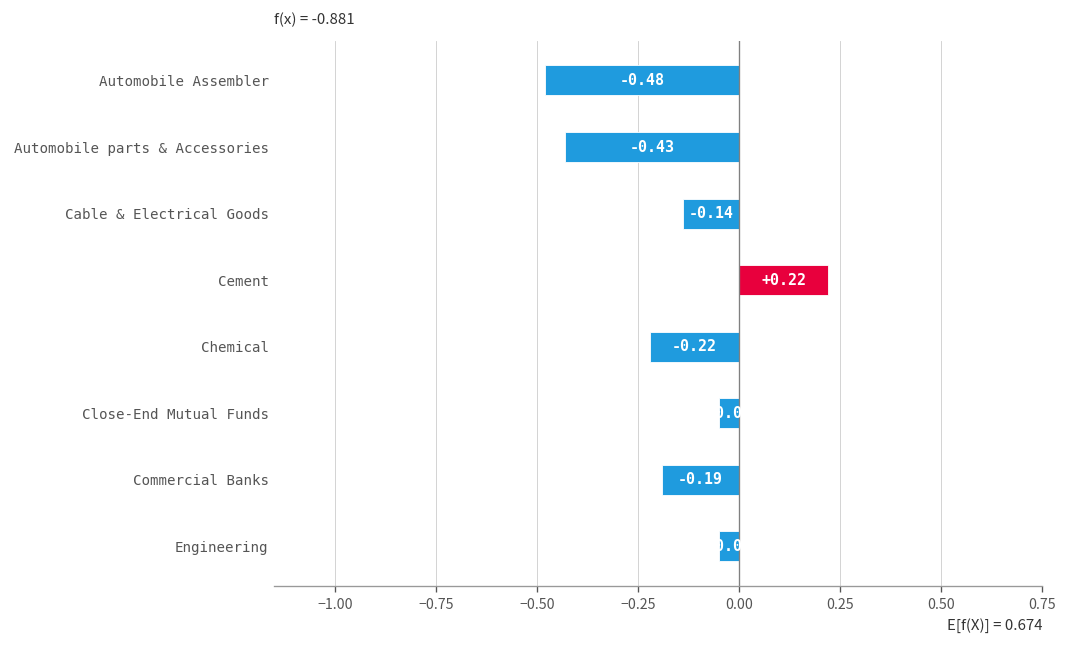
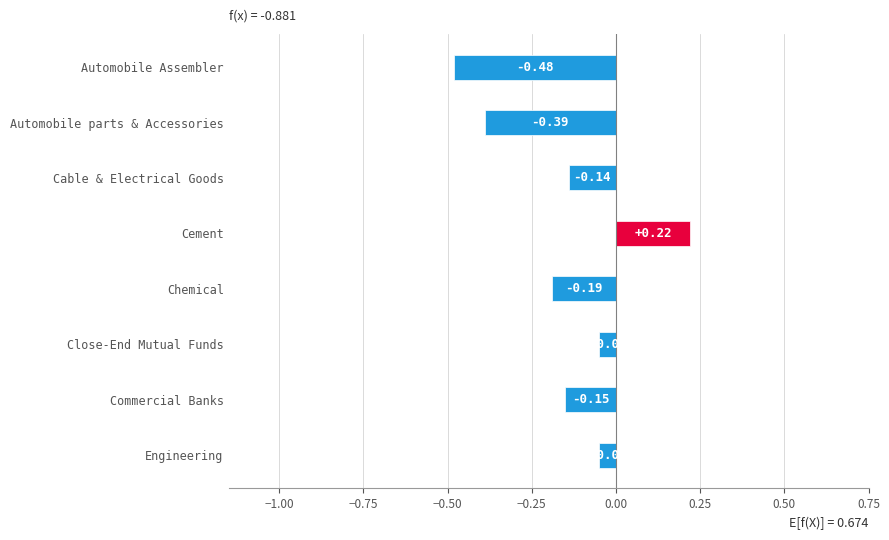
Automobile parts & Accessories: -0.43 -> -0.39
Chemical: -0.22 -> -0.19
Commercial Banks: -0.19 -> -0.15
